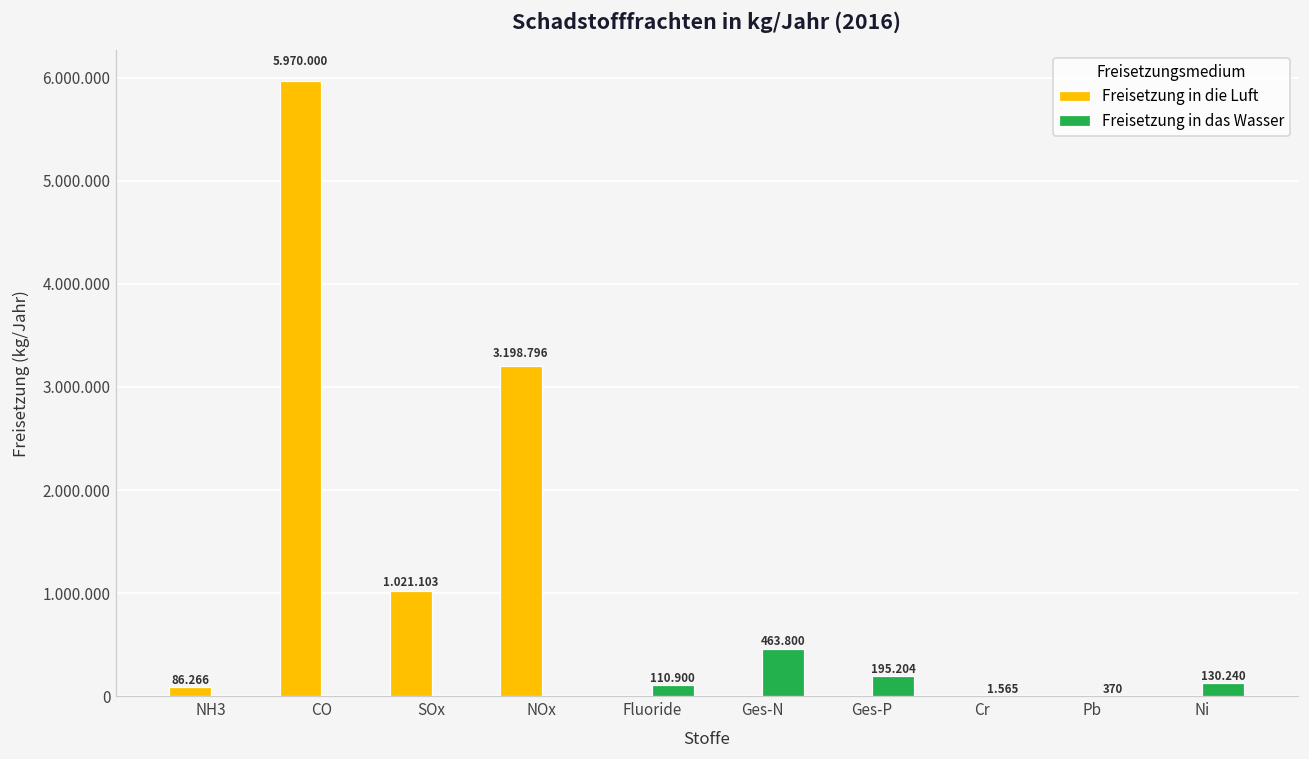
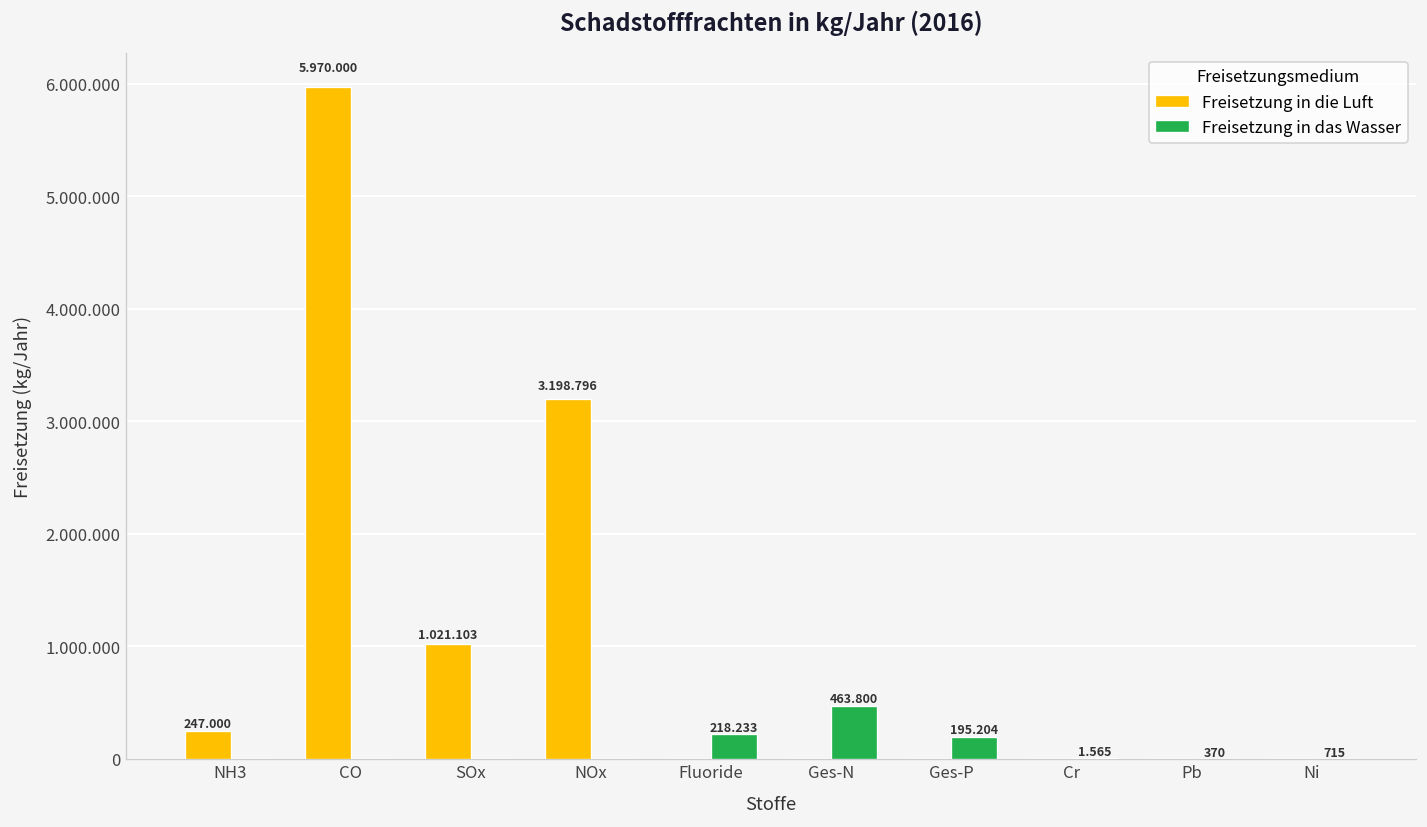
Freisetzung in die Luft, NH3: 86.266 -> 247.000
Freisetzung in das Wasser, Fluoride: 110.900 -> 218.233
Freisetzung in das Wasser, Ni: 130.240 -> 715
